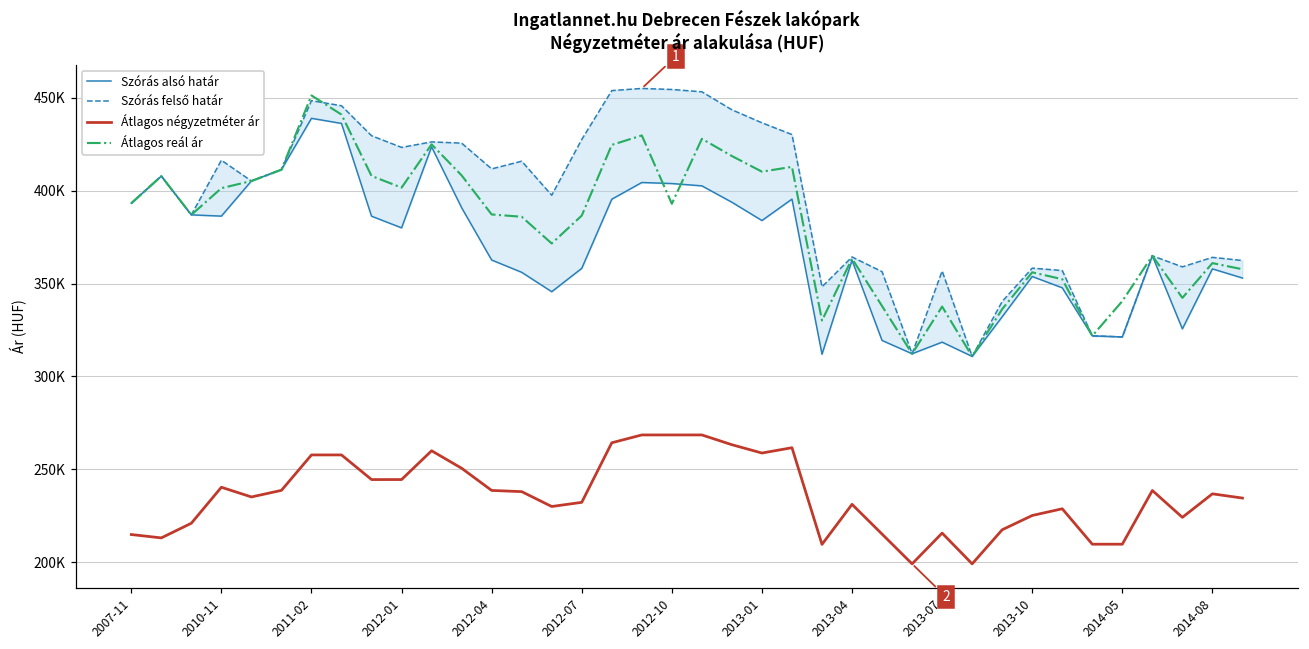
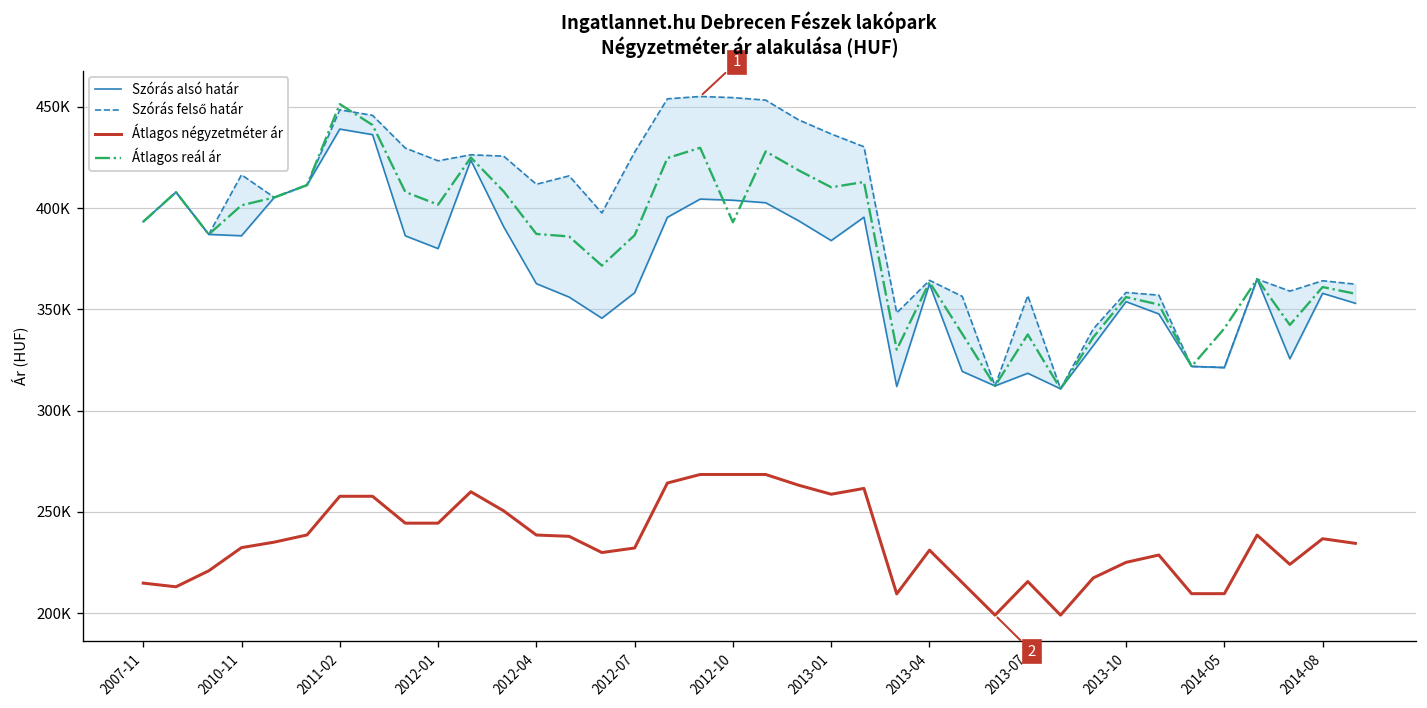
Átlagos négyzetméter ár, 2010-11: 240000 -> 232000
